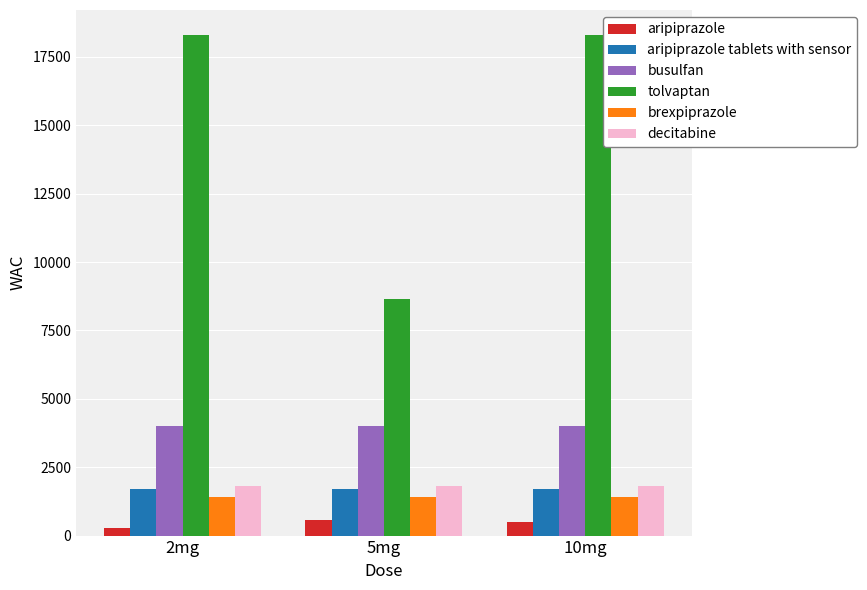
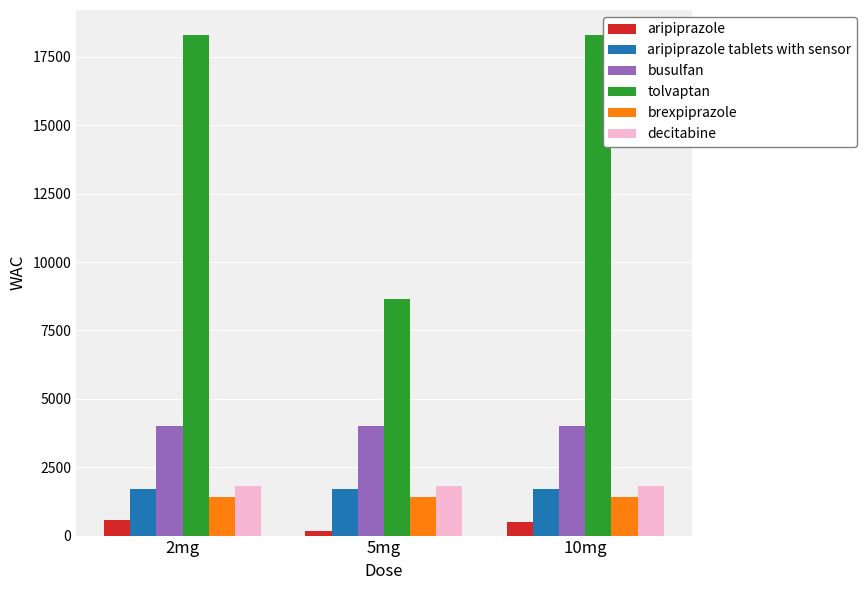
aripiprazole, 2mg: 300 -> 600
aripiprazole, 5mg: 600 -> 200
